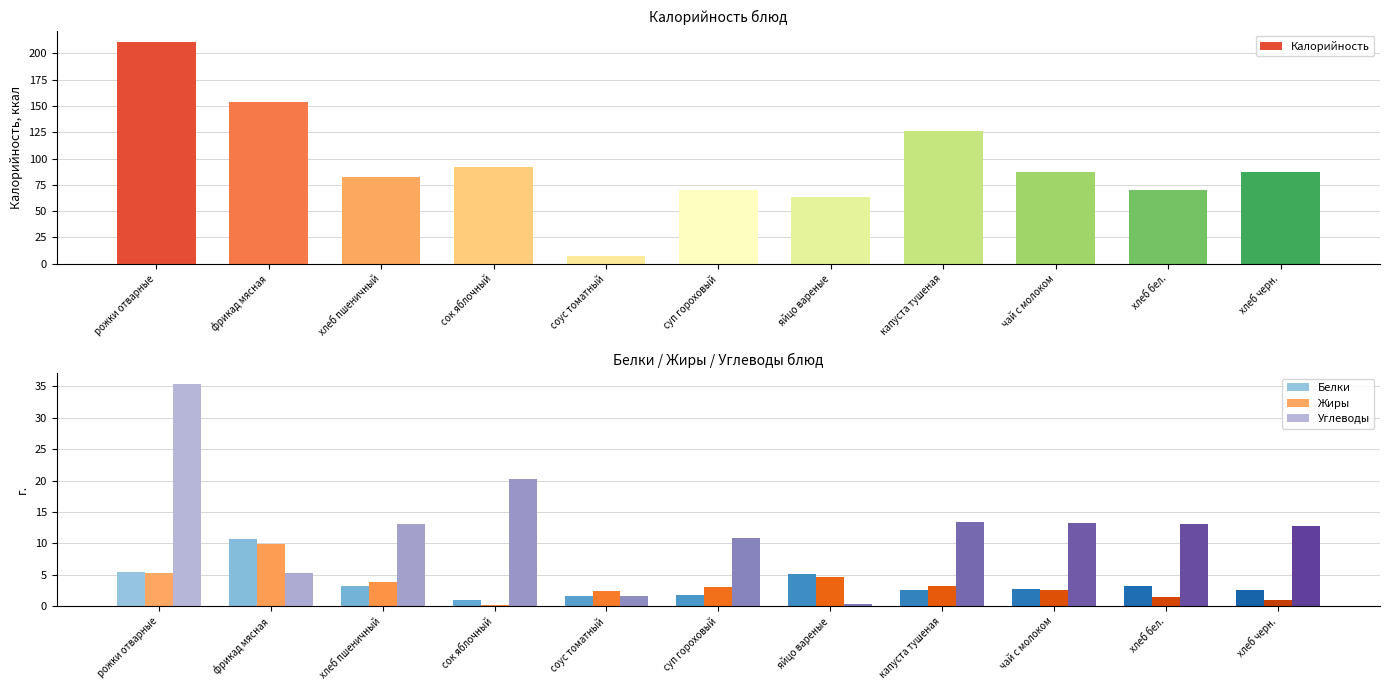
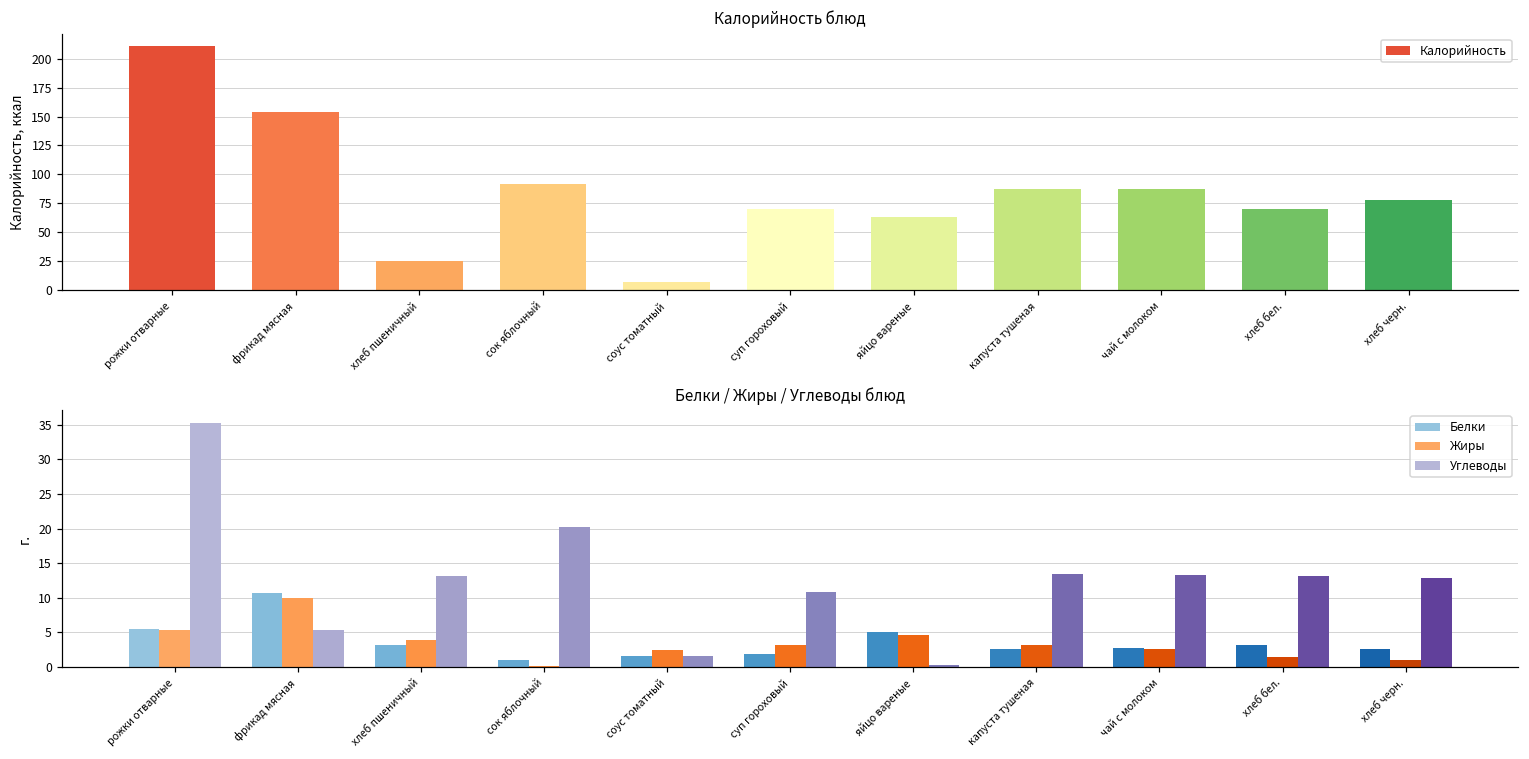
Калорийность блюд, хлеб пшеничный: 82 -> 25
Калорийность блюд, капуста тушеная: 126 -> 87
Калорийность блюд, хлеб черн.: 87 -> 78
